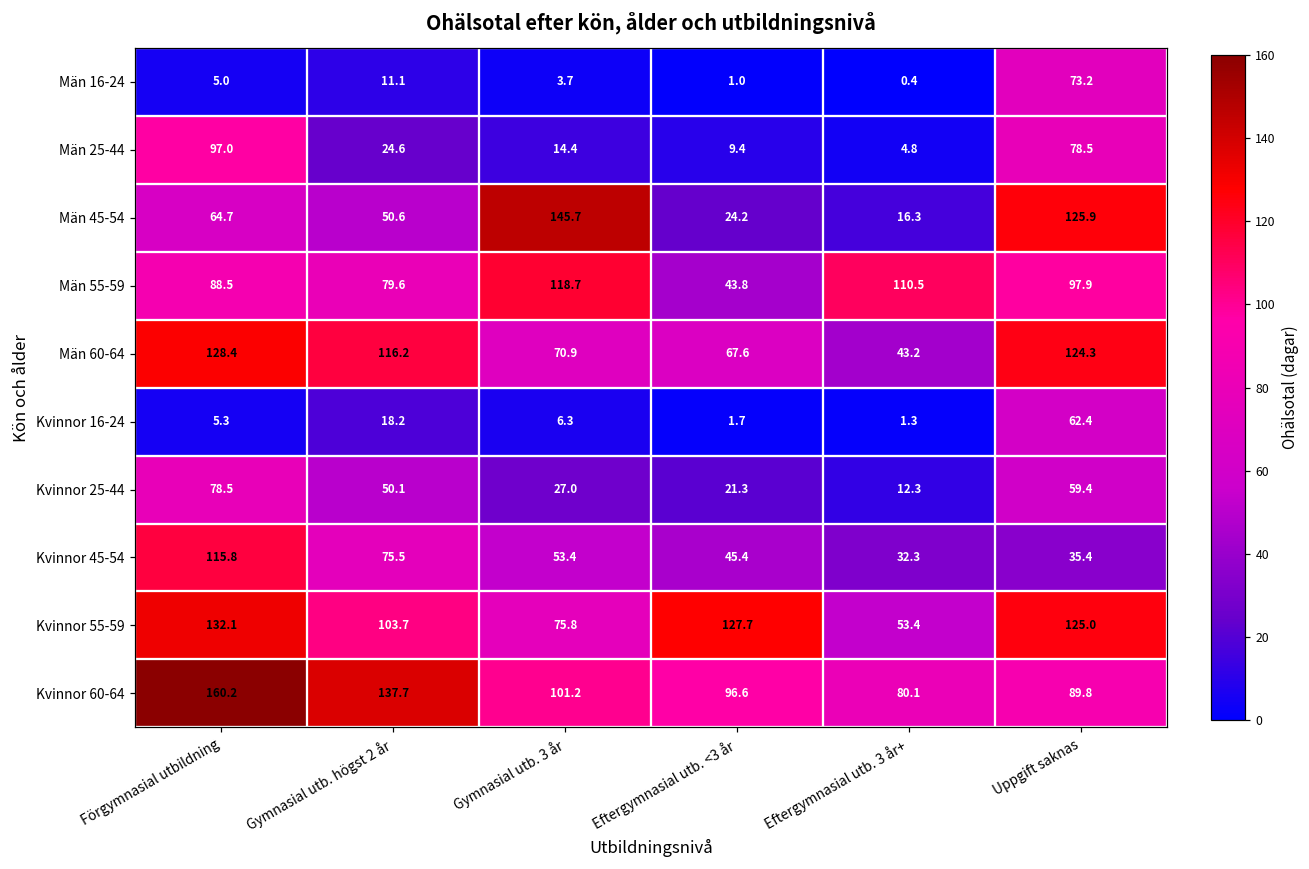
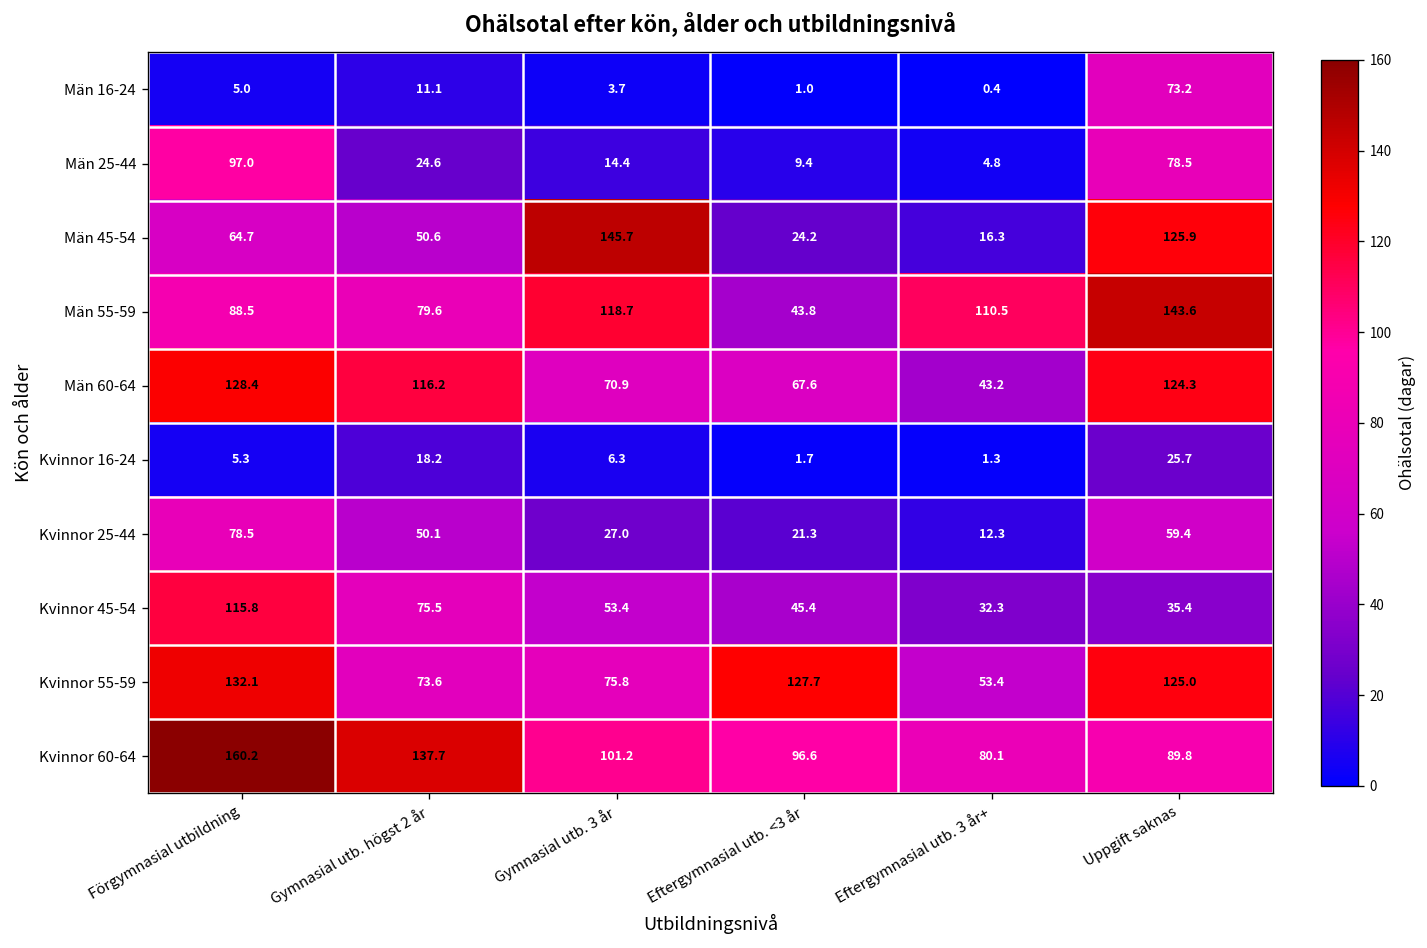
Män 55-59, Uppgift saknas: 97.9 -> 143.6
Kvinnor 16-24, Uppgift saknas: 62.4 -> 25.7
Kvinnor 55-59, Gymnasial utb. högst 2 år: 103.7 -> 73.6
